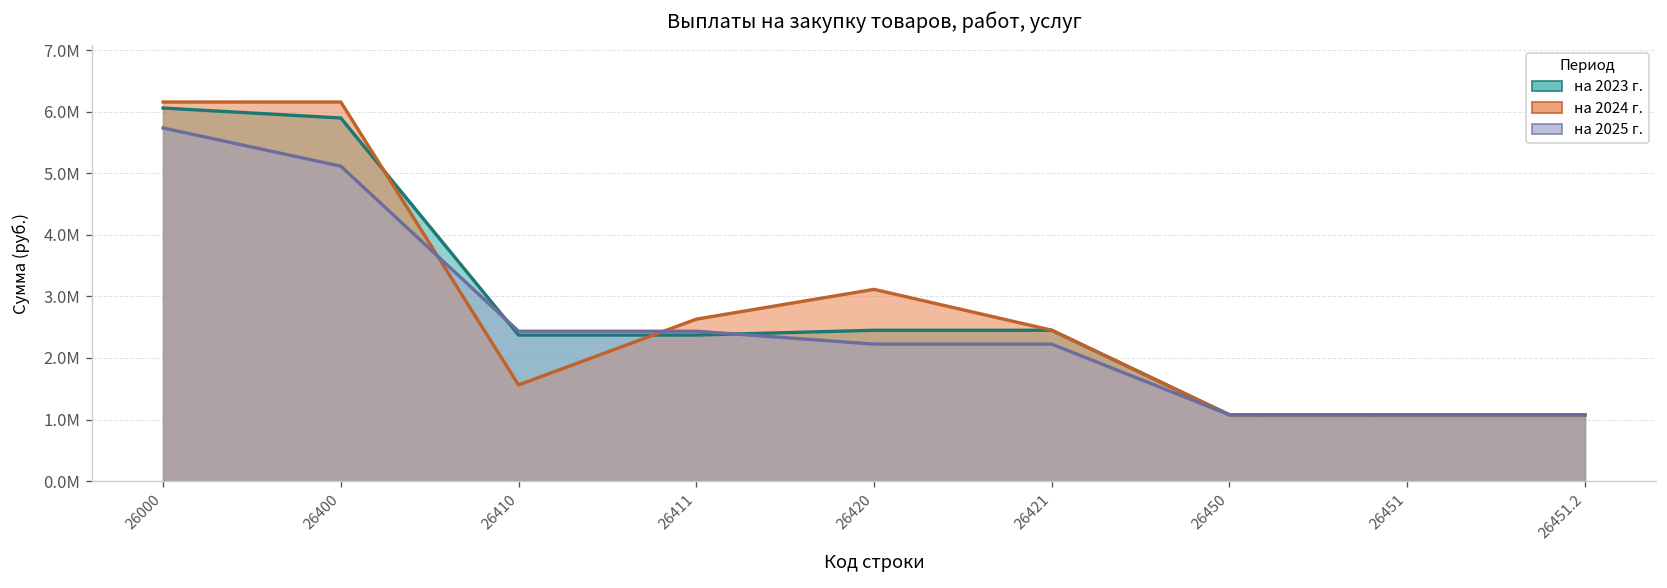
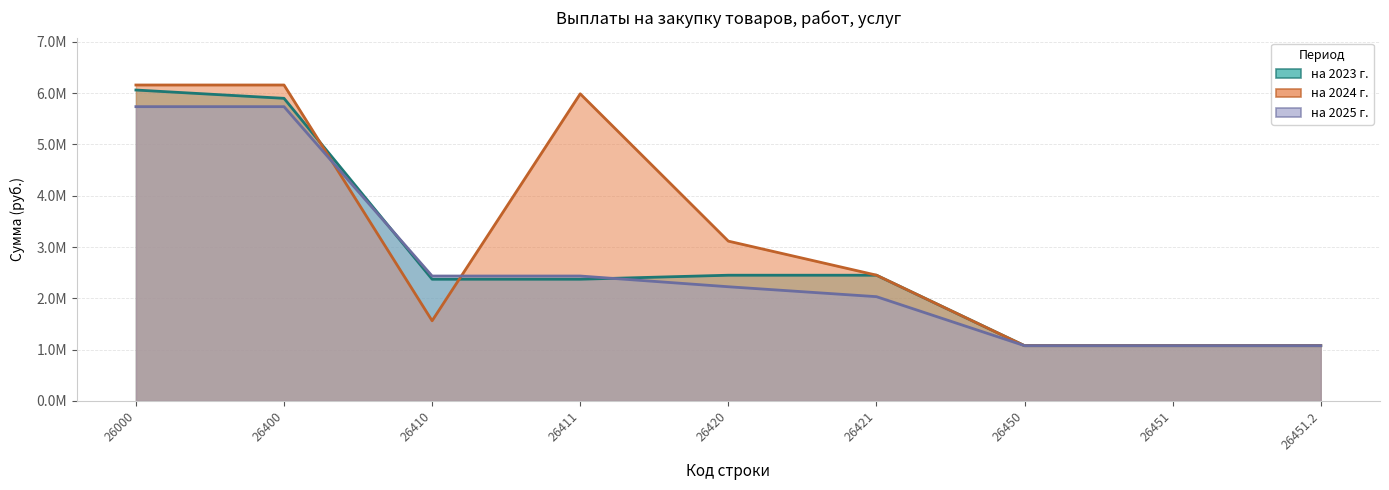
на 2025 г., 26400: 5100000 -> 5700000
на 2024 г., 26411: 2600000 -> 6000000
на 2025 г., 26421: 2200000 -> 2000000
